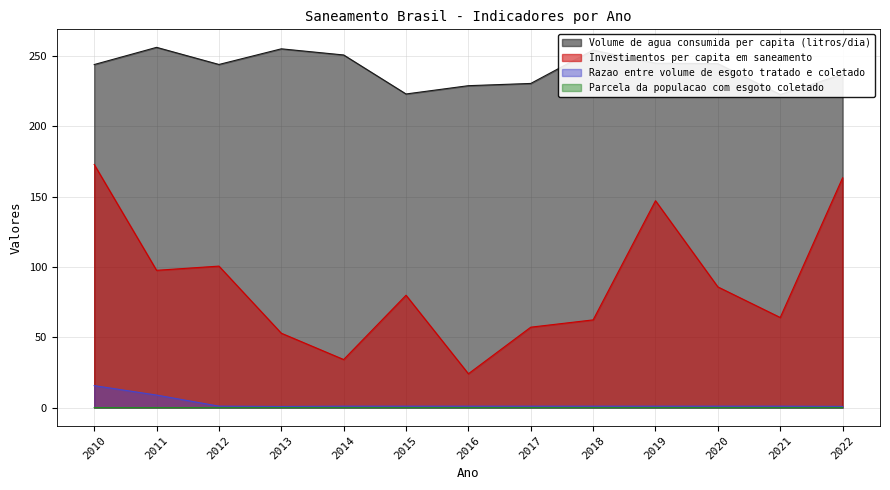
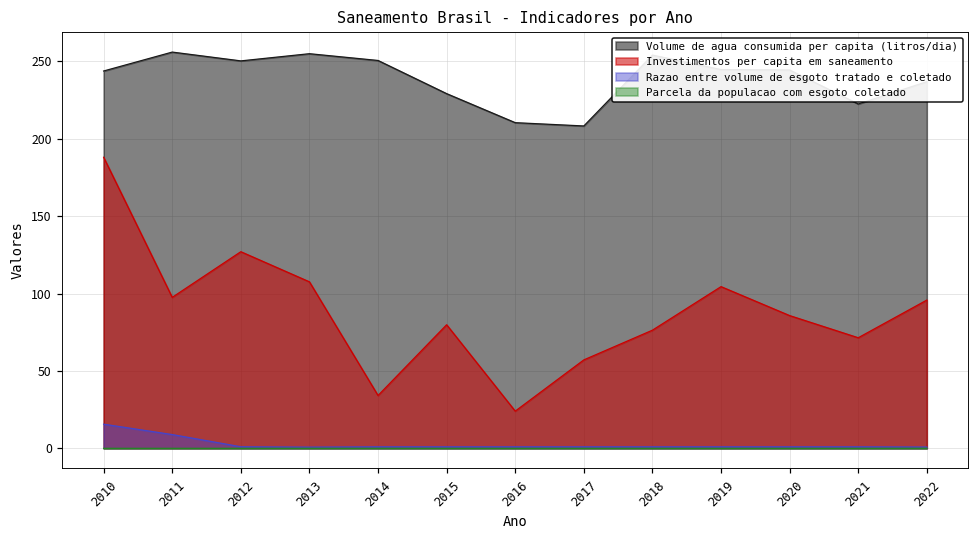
Investimentos per capita em saneamento, 2010: 173 -> 188
Volume de agua consumida per capita (litros/dia), 2012: 244 -> 250
Investimentos per capita em saneamento, 2012: 101 -> 127
Investimentos per capita em saneamento, 2013: 53 -> 108
Volume de agua consumida per capita (litros/dia), 2015: 223 -> 229
Volume de agua consumida per capita (litros/dia), 2016: 229 -> 210
Volume de agua consumida per capita (litros/dia), 2017: 230 -> 208
Investimentos per capita em saneamento, 2018: 62 -> 76
Investimentos per capita em saneamento, 2019: 147 -> 104
Investimentos per capita em saneamento, 2021: 64 -> 71
Investimentos per capita em saneamento, 2022: 163 -> 96
